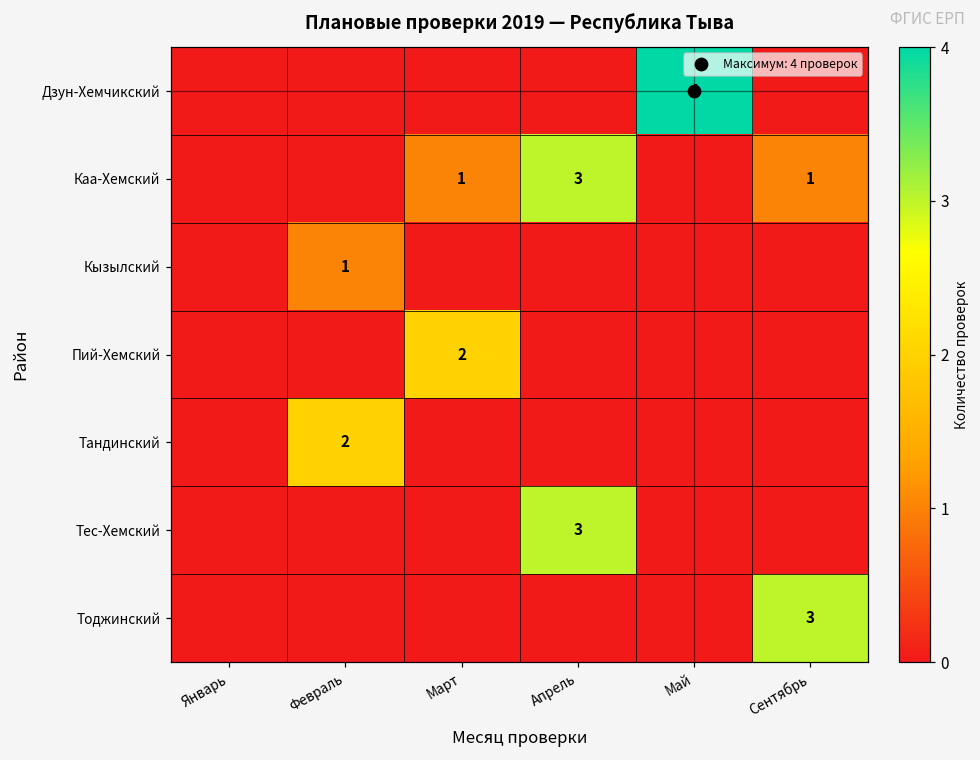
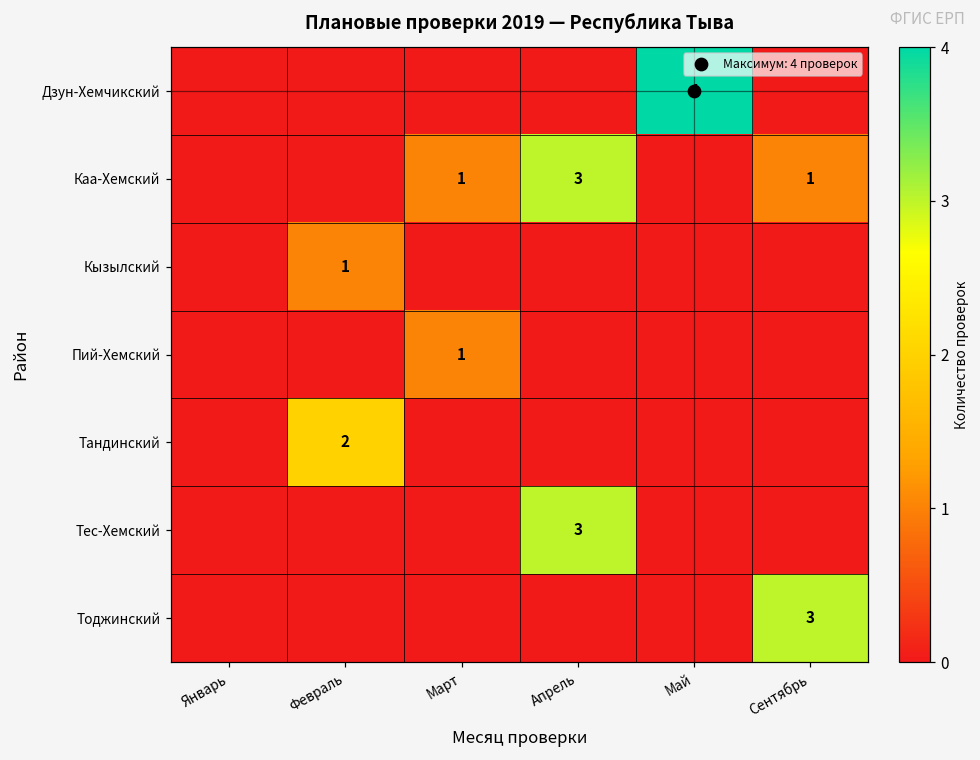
Пий-Хемский, Март: 2 -> 1
